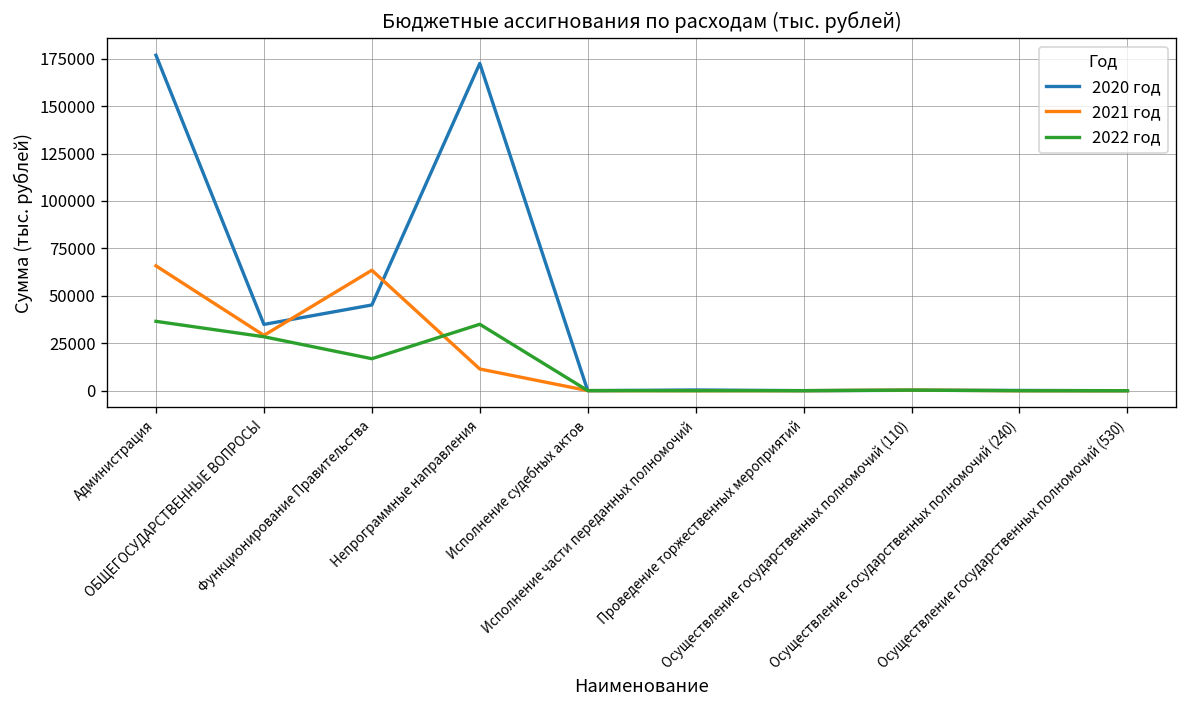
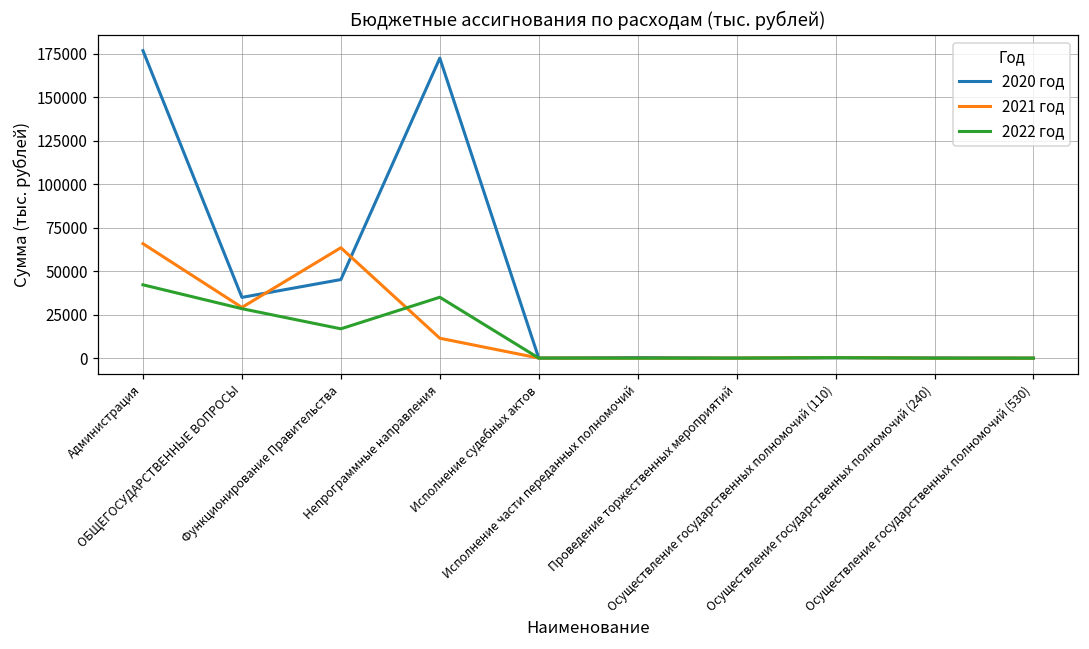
2022 год, Администрация: 37000 -> 42000
